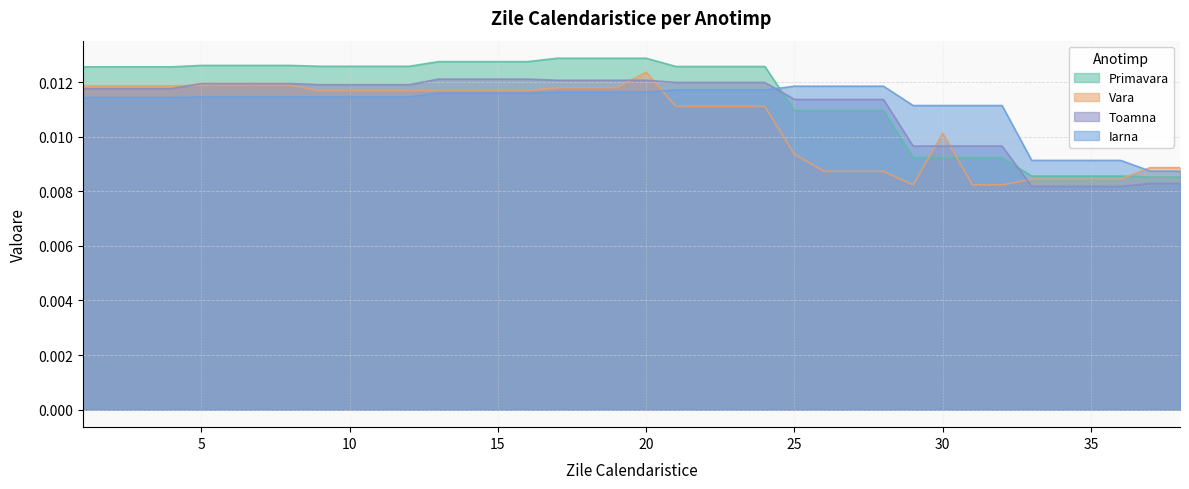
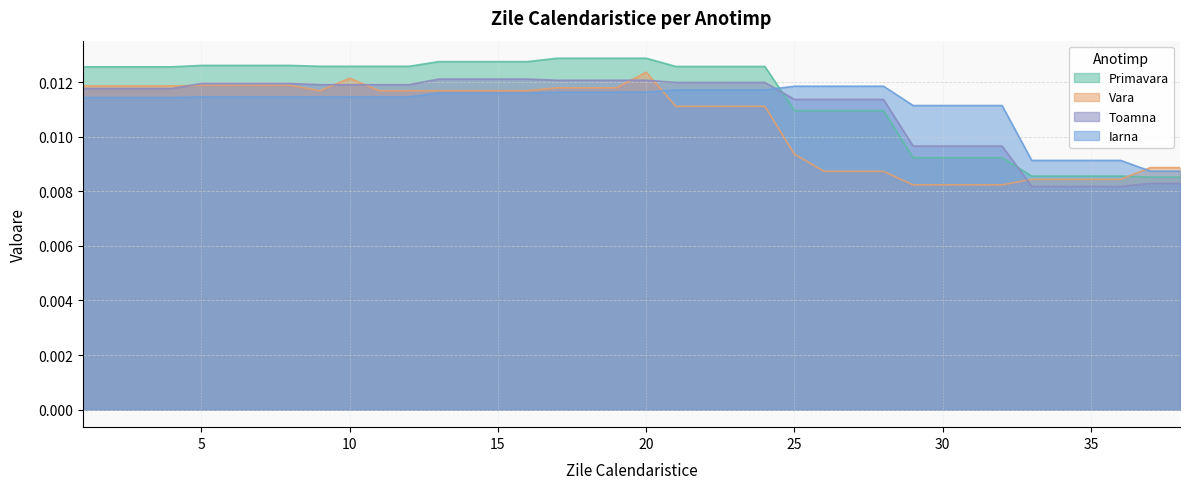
Vara, 10: 0.0117 -> 0.0121
Vara, 30: 0.0101 -> 0.0082
